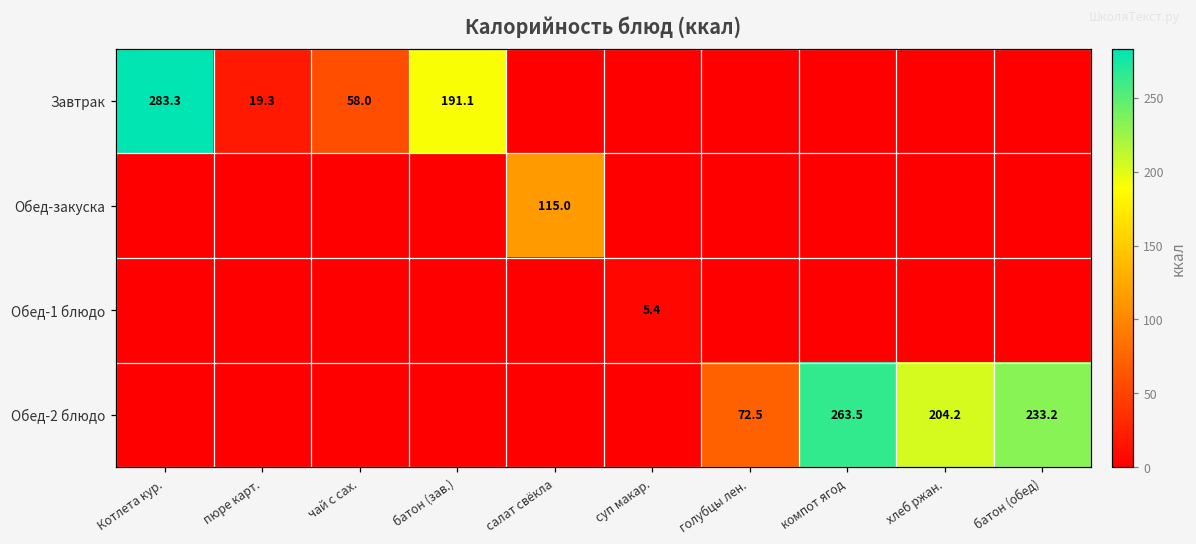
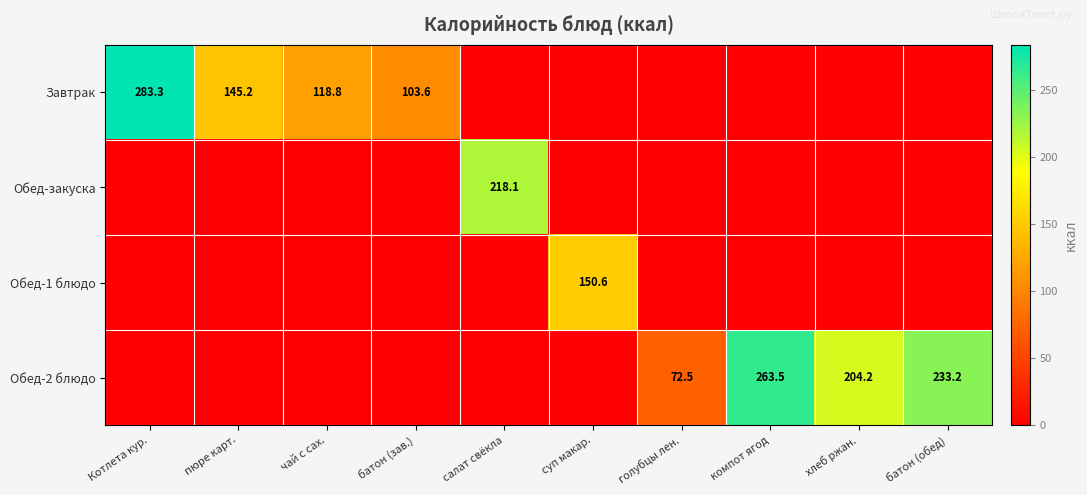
Завтрак, пюре карт.: 19.3 -> 145.2
Завтрак, чай с сах.: 58.0 -> 118.8
Завтрак, батон (зав.): 191.1 -> 103.6
Обед-закуска, салат свёкла: 115.0 -> 218.1
Обед-1 блюдо, суп макар.: 5.4 -> 150.6
